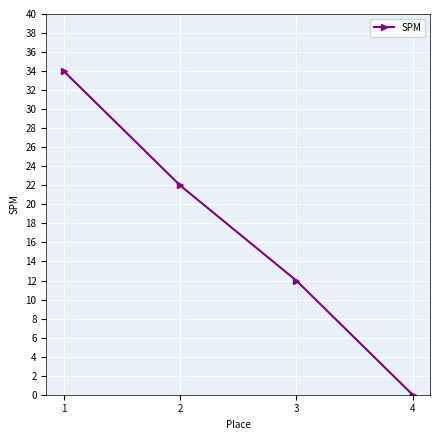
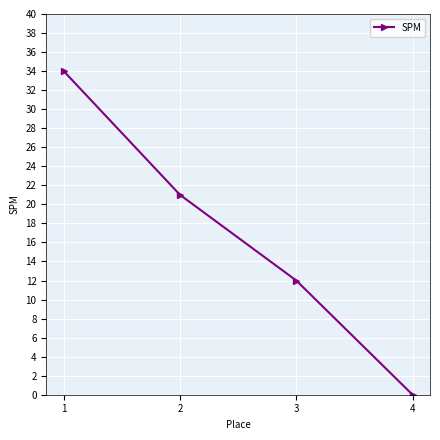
2: 22 -> 21
